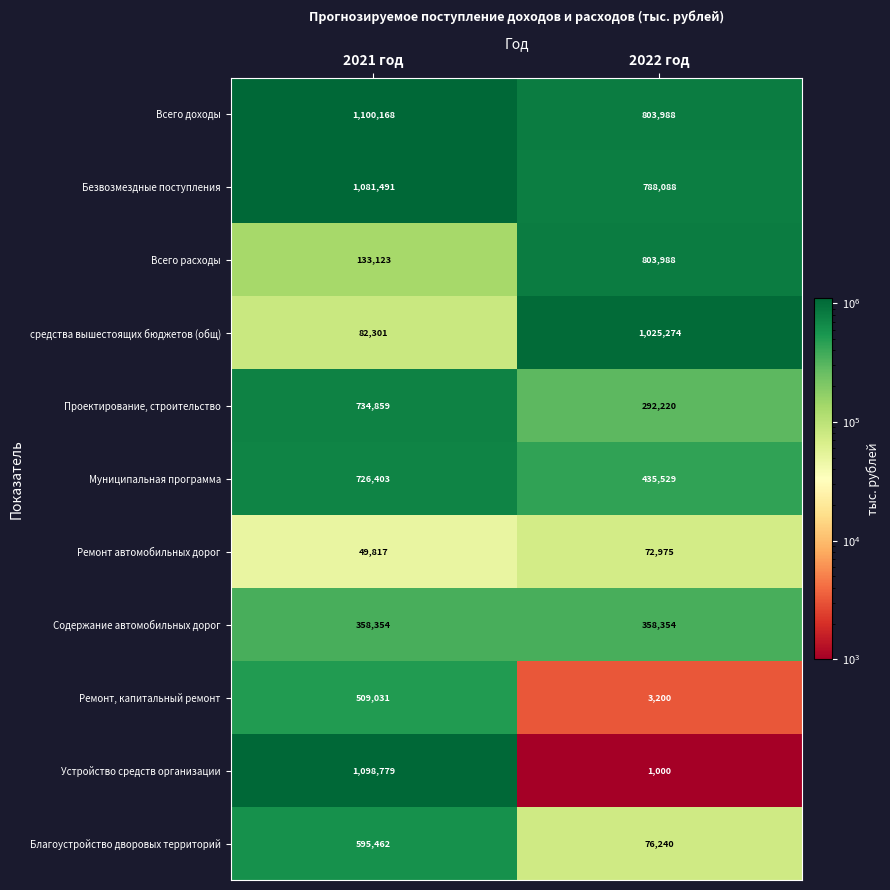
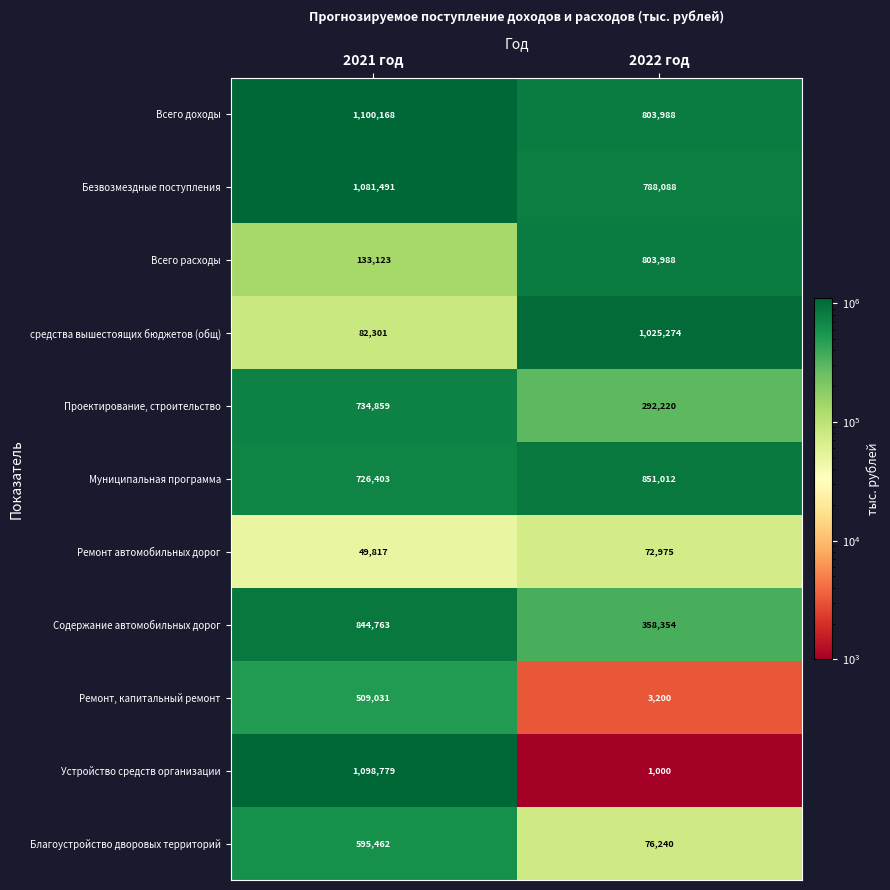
Муниципальная программа, 2022 год: 435,529 -> 851,012
Содержание автомобильных дорог, 2021 год: 358,354 -> 844,763
